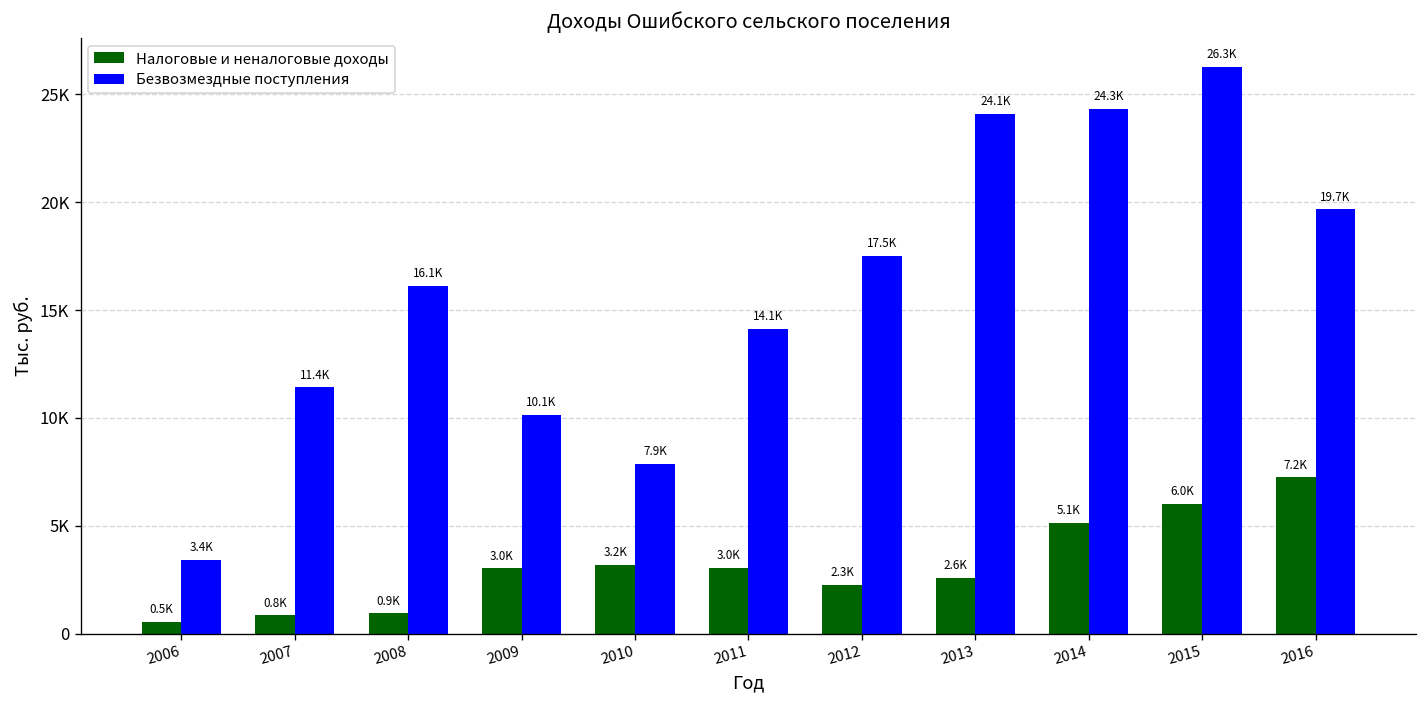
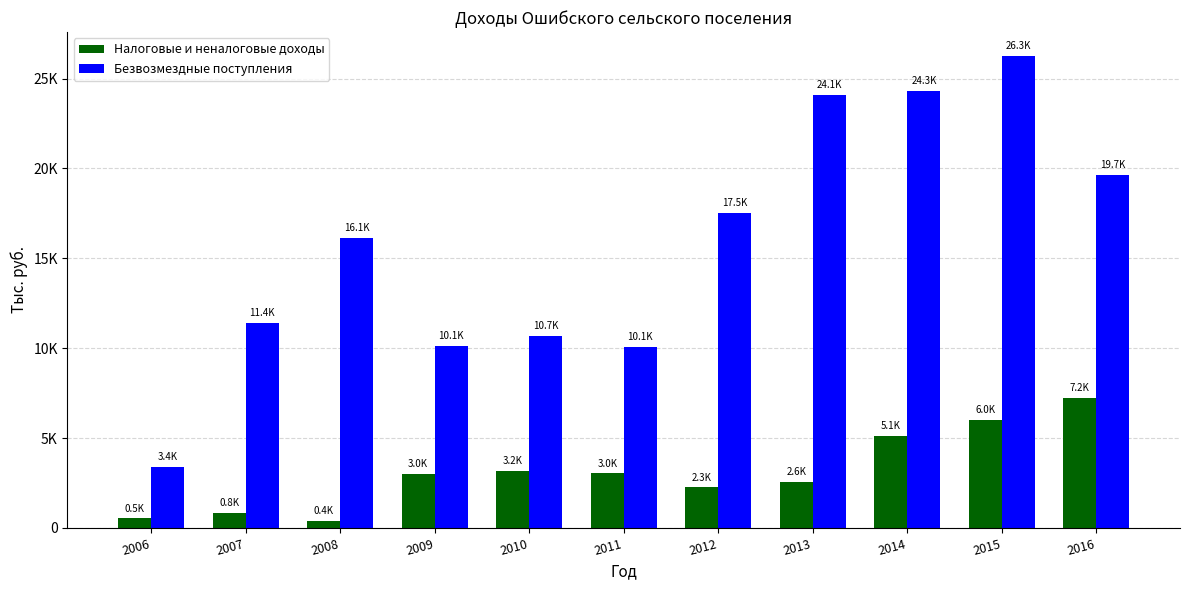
Налоговые и неналоговые доходы, 2008: 0.9K -> 0.4K
Безвозмездные поступления, 2010: 7.9K -> 10.7K
Безвозмездные поступления, 2011: 14.1K -> 10.1K
